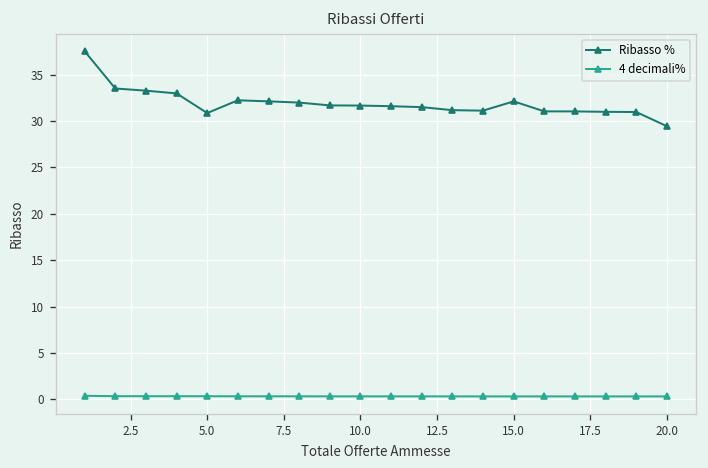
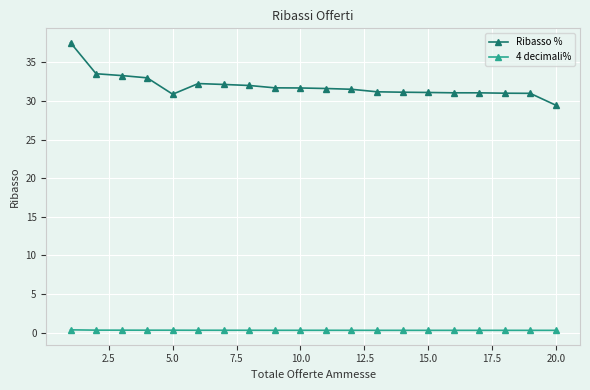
Ribasso %, 15.0: 32 -> 31
